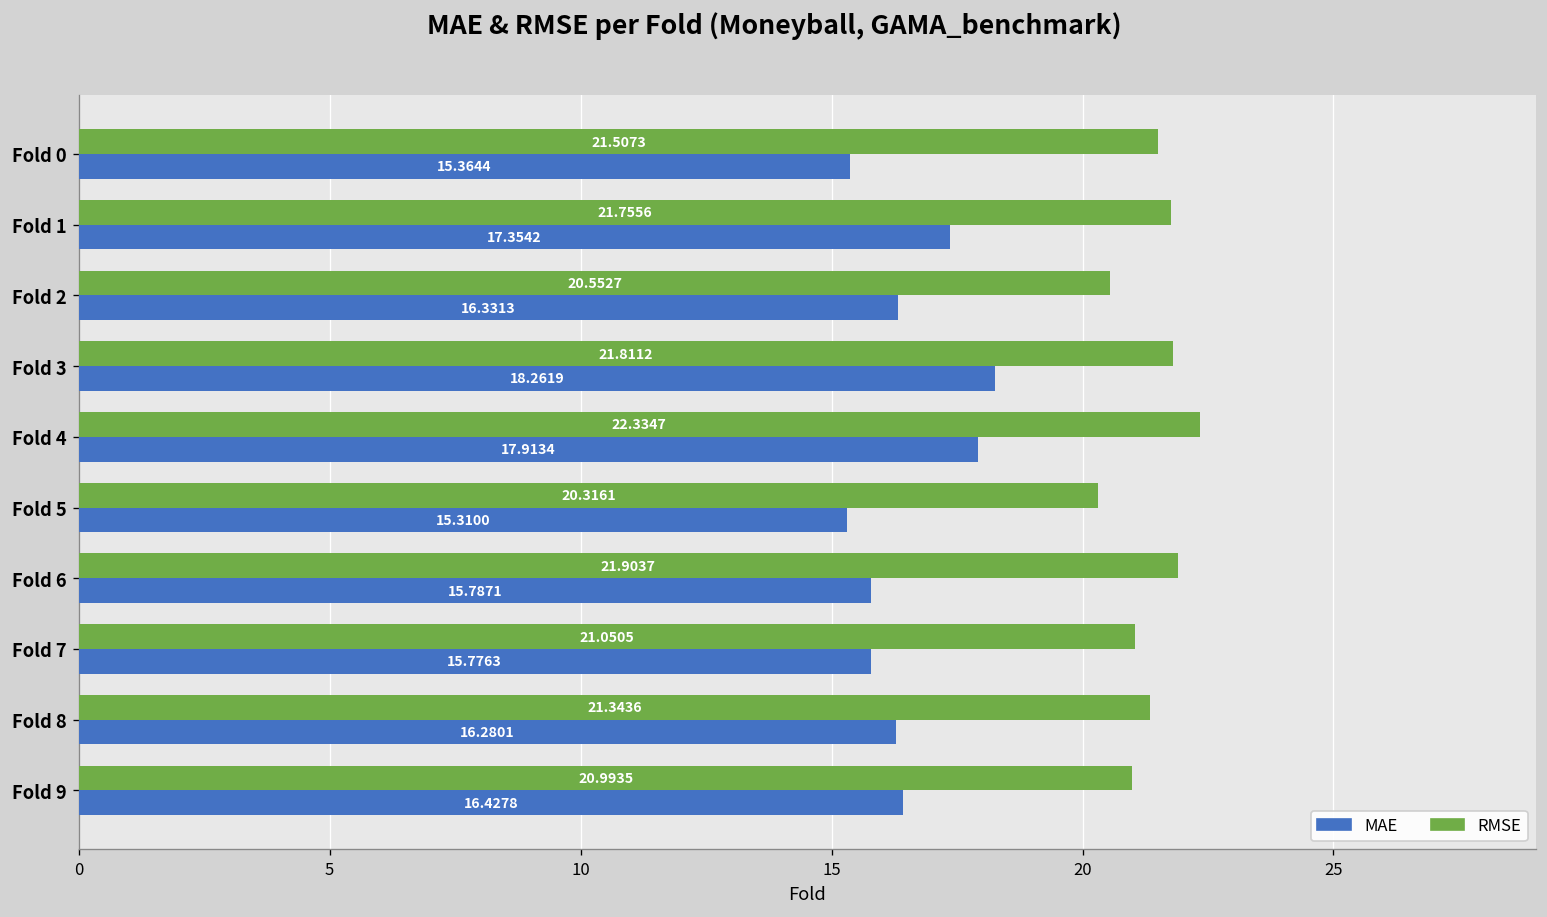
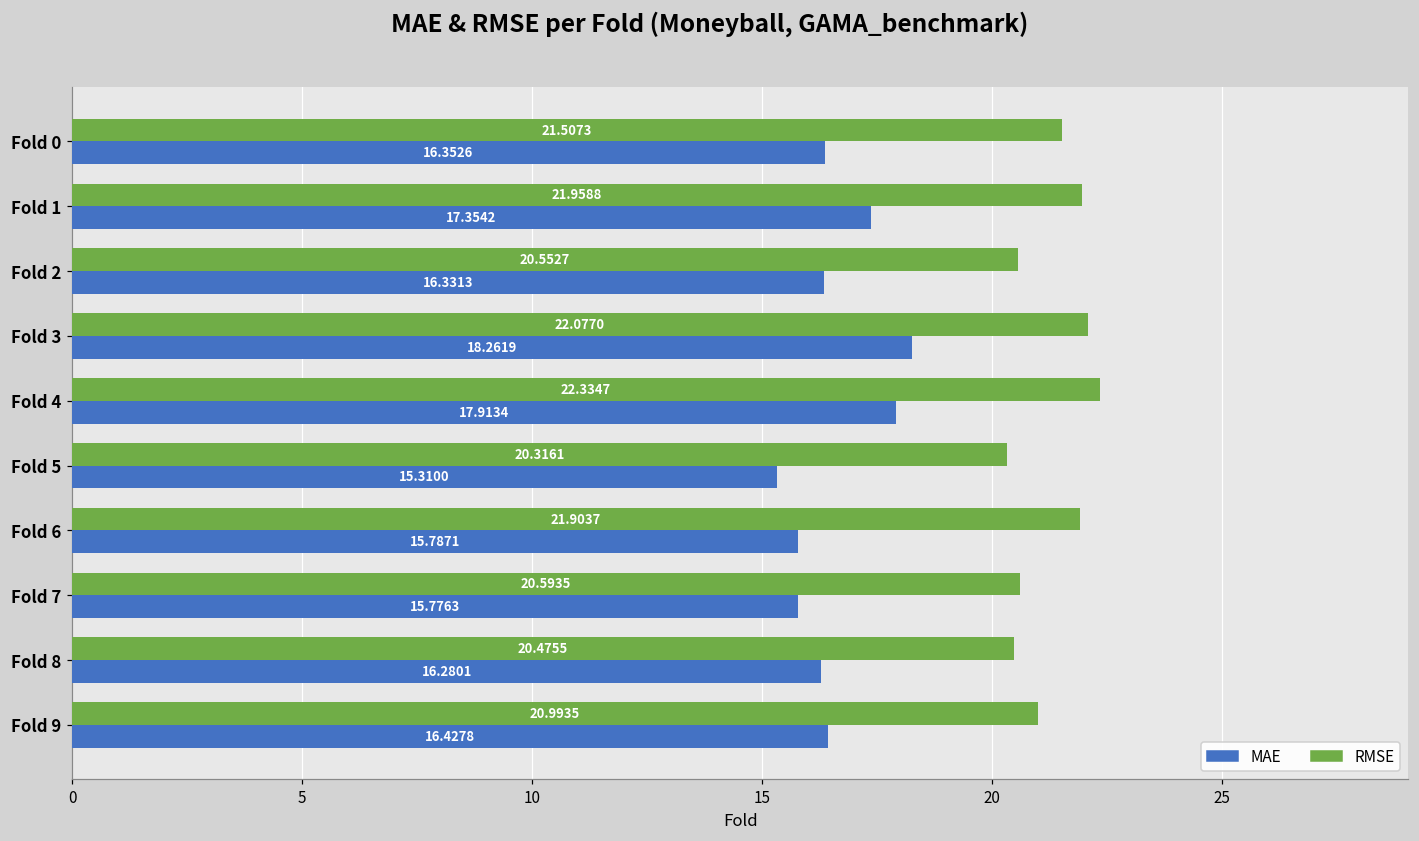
MAE, Fold 0: 15.3644 -> 16.3526
RMSE, Fold 1: 21.7556 -> 21.9588
RMSE, Fold 3: 21.8112 -> 22.0770
RMSE, Fold 7: 21.0505 -> 20.5935
RMSE, Fold 8: 21.3436 -> 20.4755
